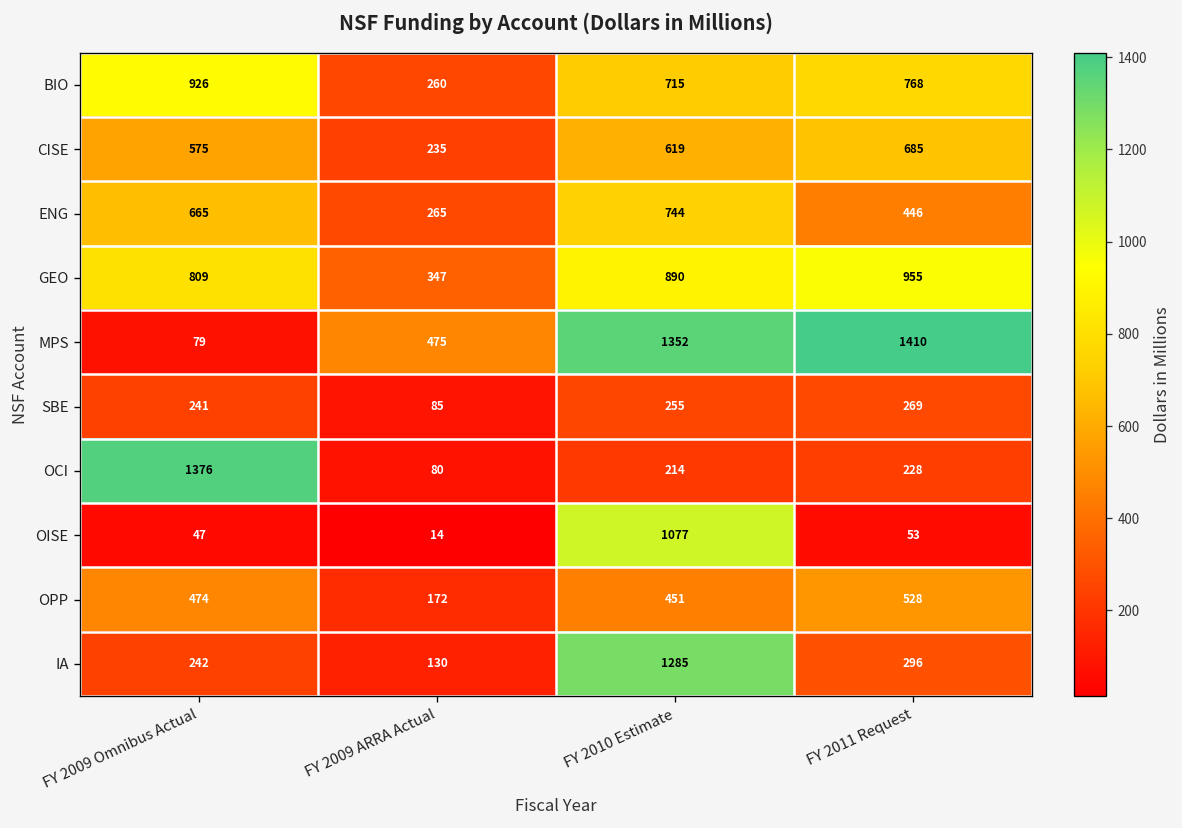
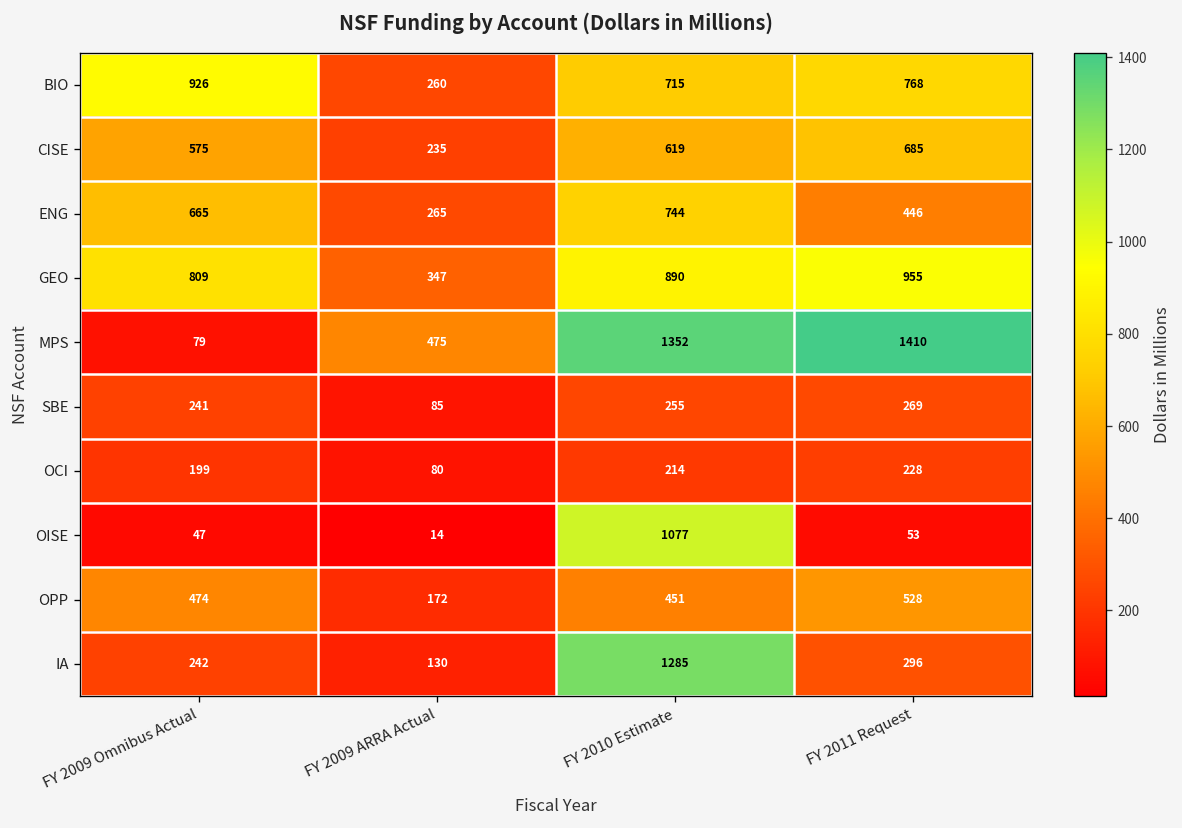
OCI, FY 2009 Omnibus Actual: 1376 -> 199
